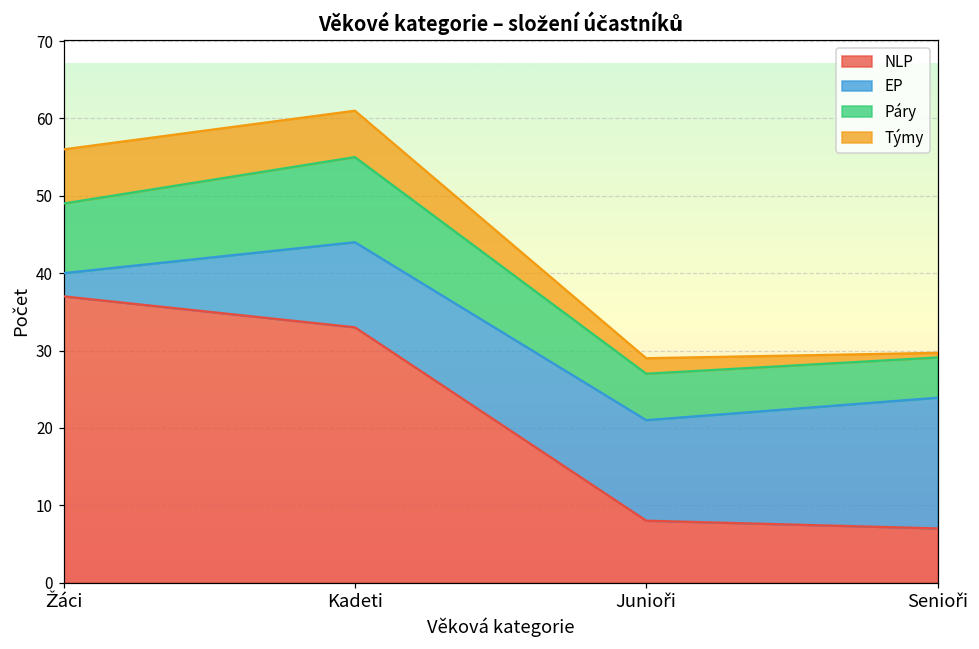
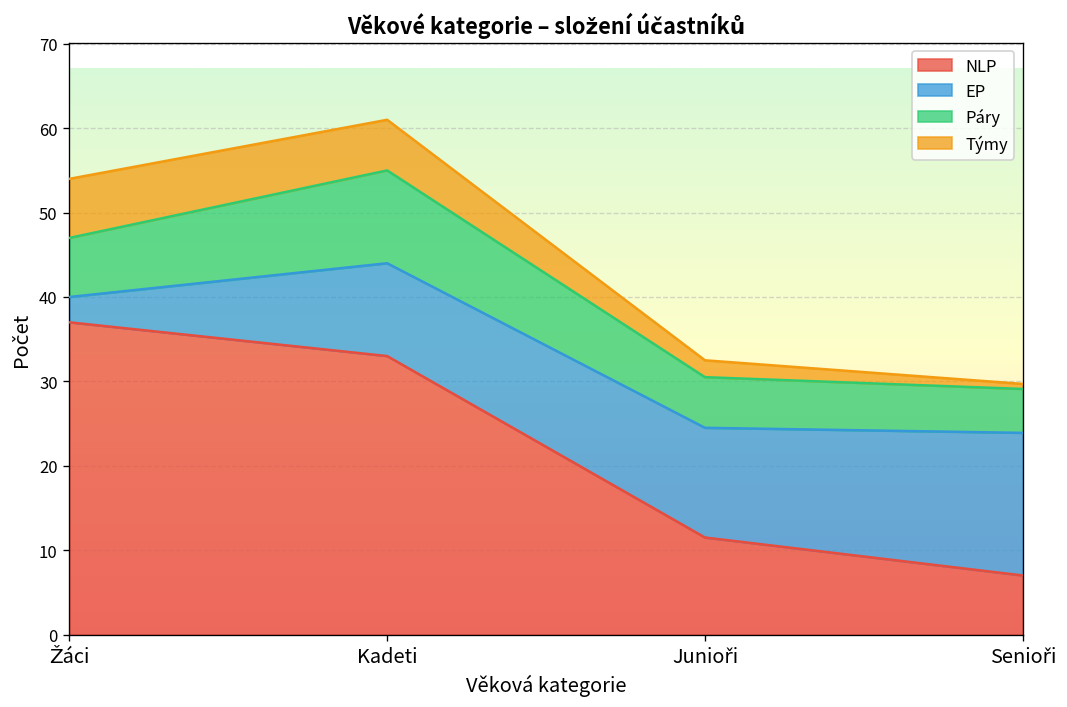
Páry, Žáci: 9 -> 7
NLP, Junioři: 8 -> 12
